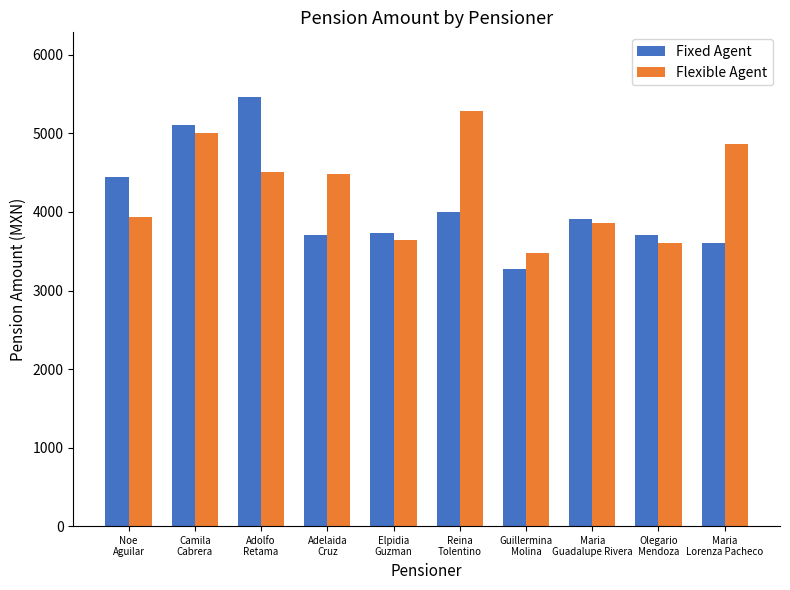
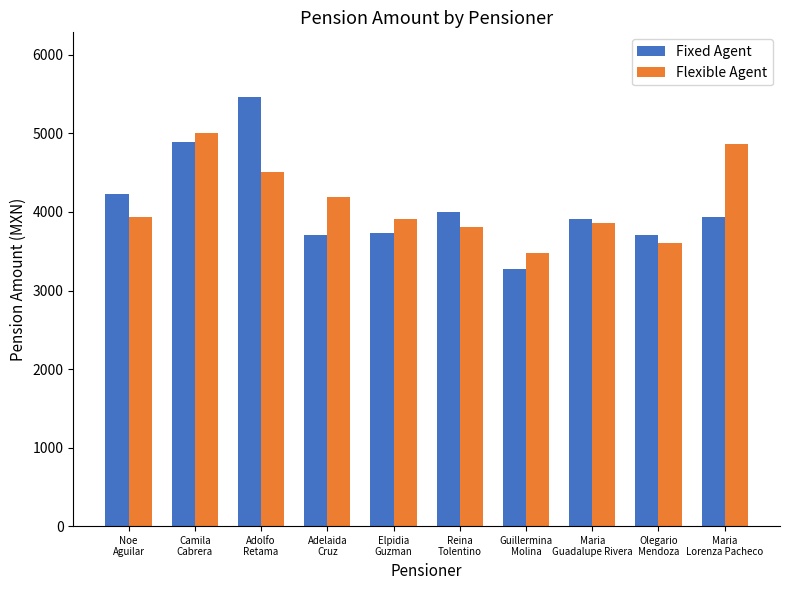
Fixed Agent, Noe Aguilar: 4400 -> 4200
Fixed Agent, Camila Cabrera: 5100 -> 4900
Flexible Agent, Adelaida Cruz: 4500 -> 4200
Flexible Agent, Elpidia Guzman: 3600 -> 3900
Flexible Agent, Reina Tolentino: 5300 -> 3800
Fixed Agent, Maria Lorenza Pacheco: 3600 -> 3900
